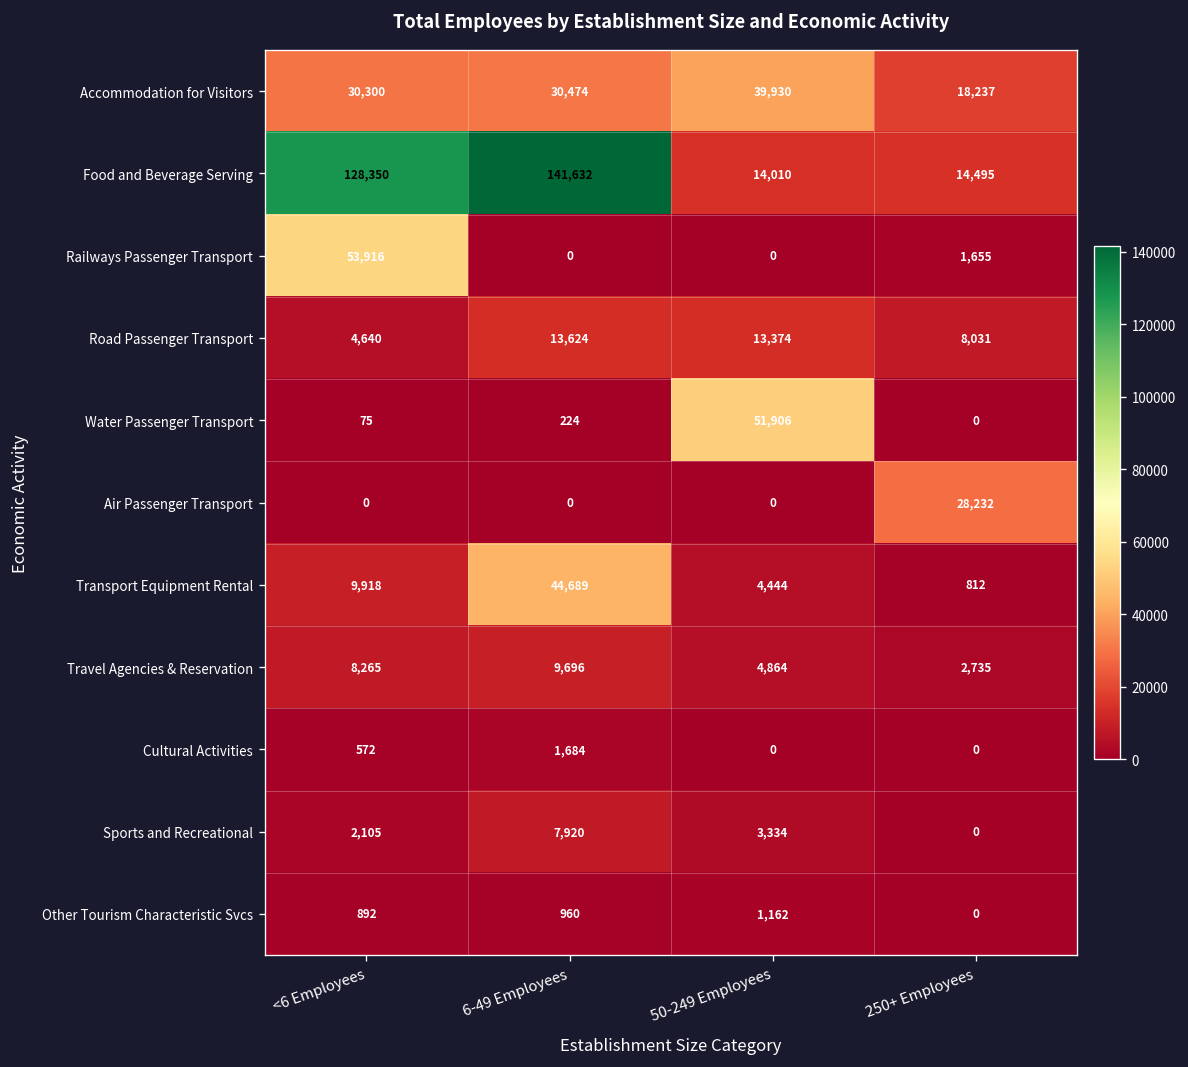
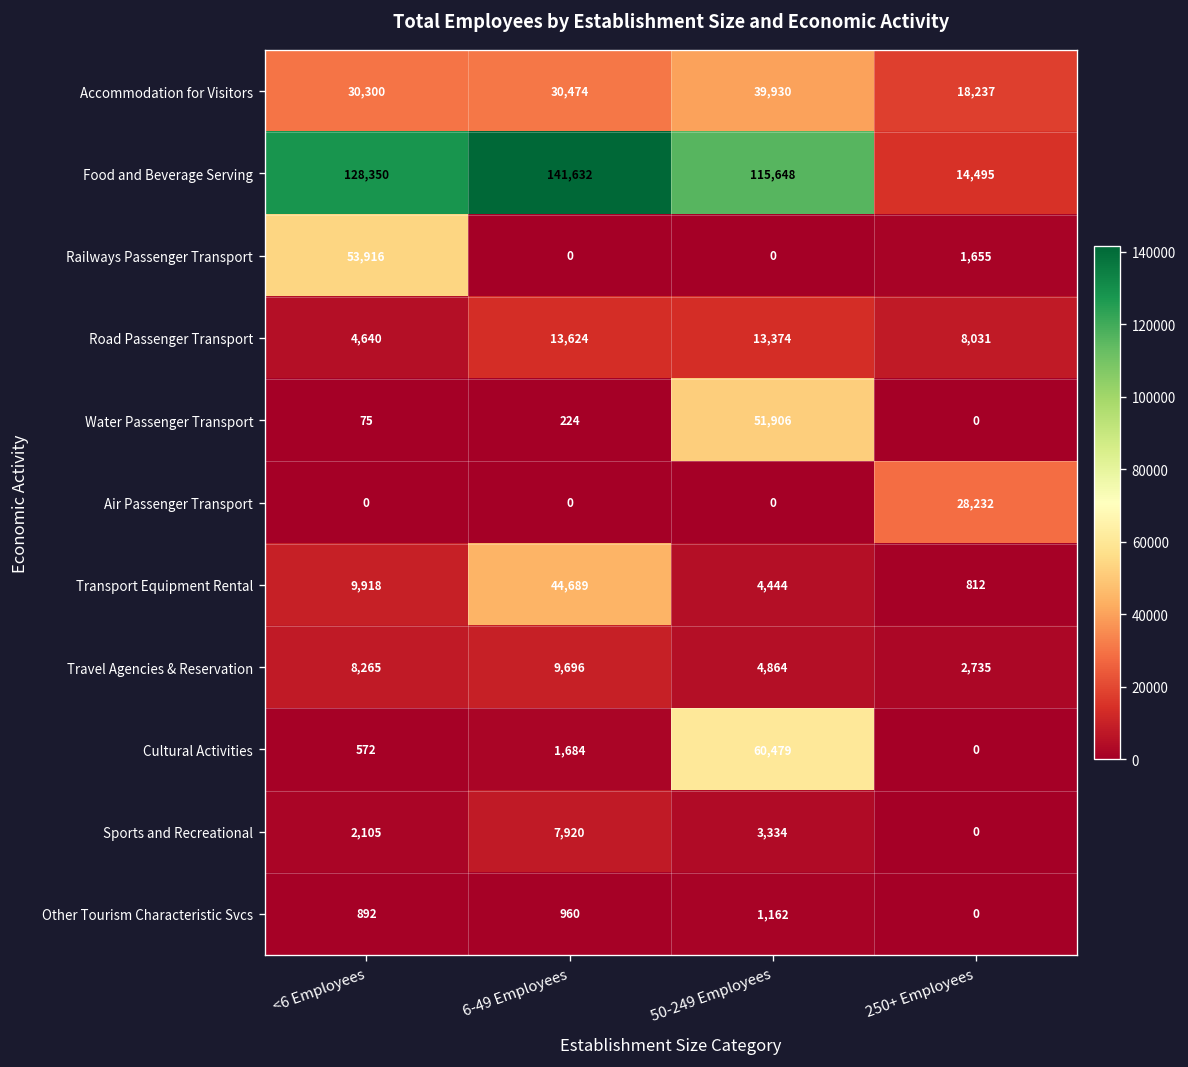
Food and Beverage Serving, 50-249 Employees: 14,010 -> 115,648
Cultural Activities, 50-249 Employees: 0 -> 60,479
